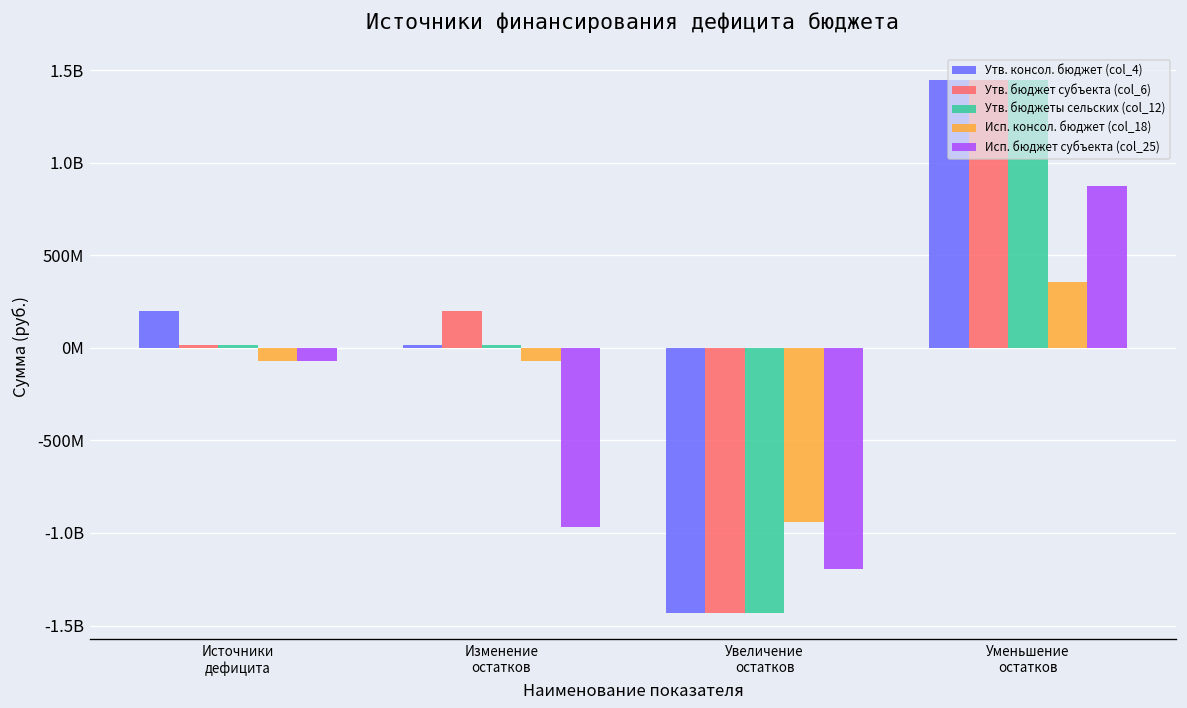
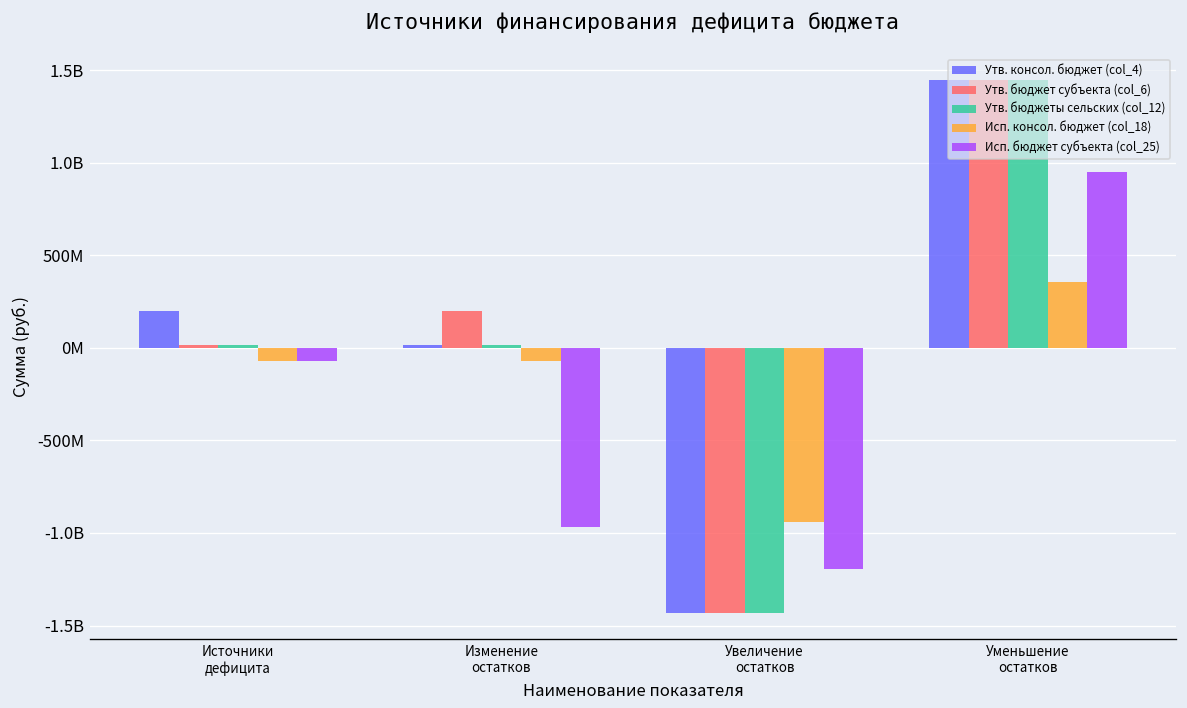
Исп. бюджет субъекта (col_25), Уменьшение остатков: 870000000 -> 950000000
